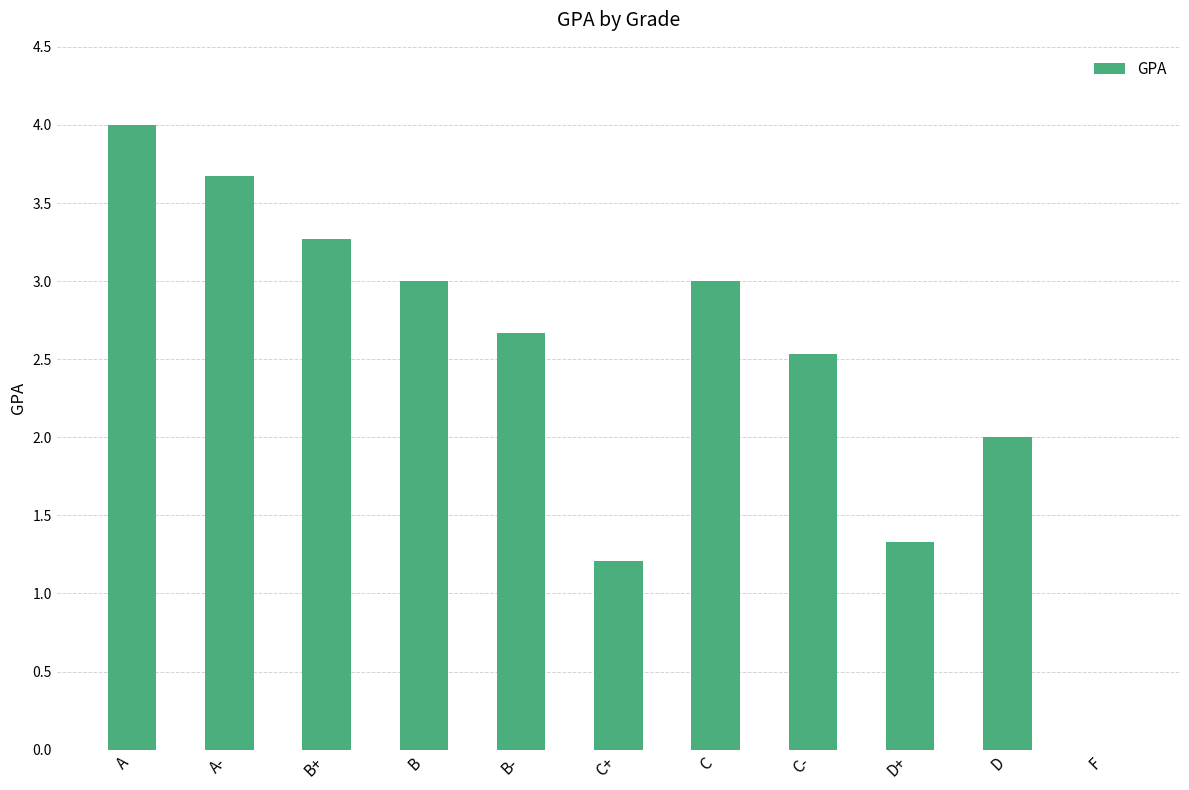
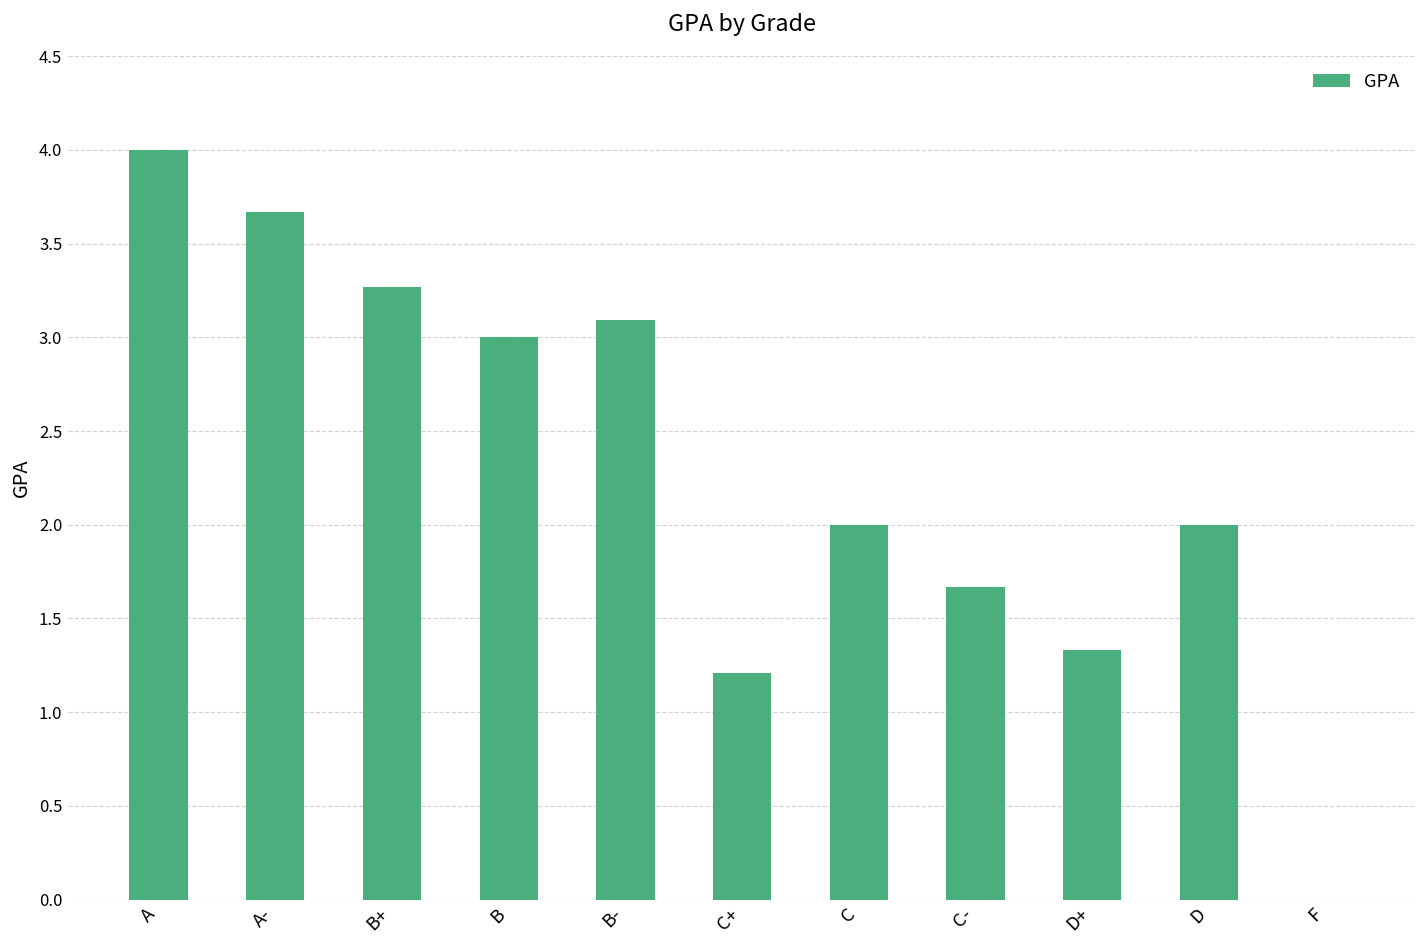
B-: 2.67 -> 3.09
C: 3 -> 2
C-: 2.53 -> 1.67
